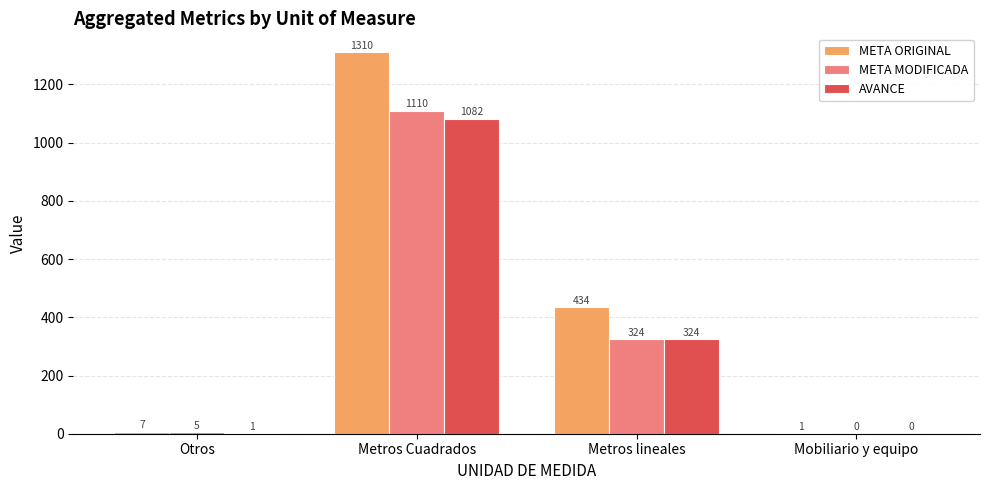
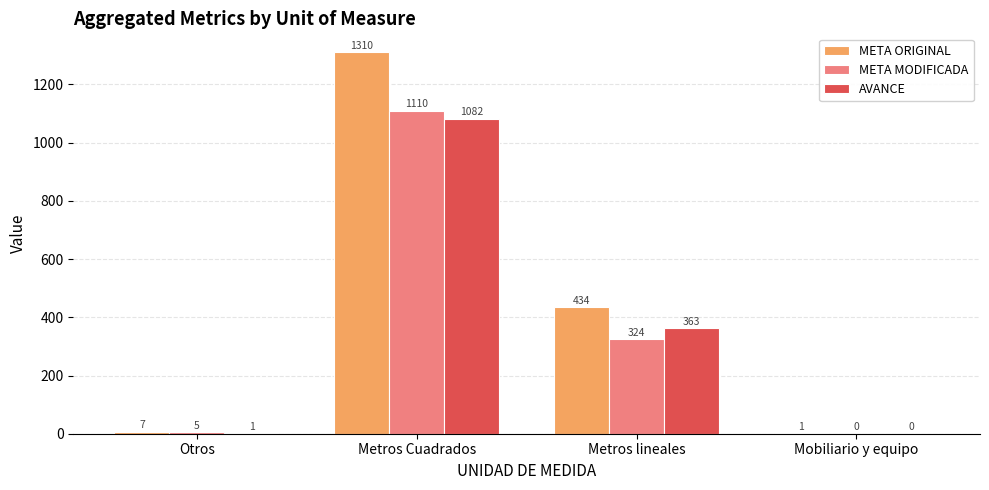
AVANCE, Metros lineales: 324 -> 363
